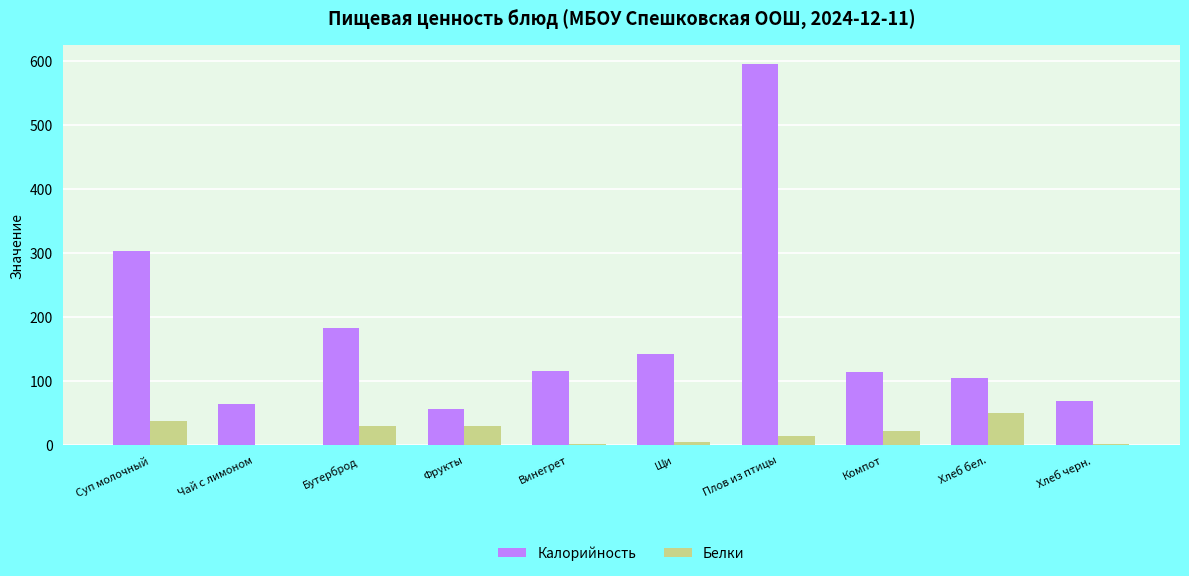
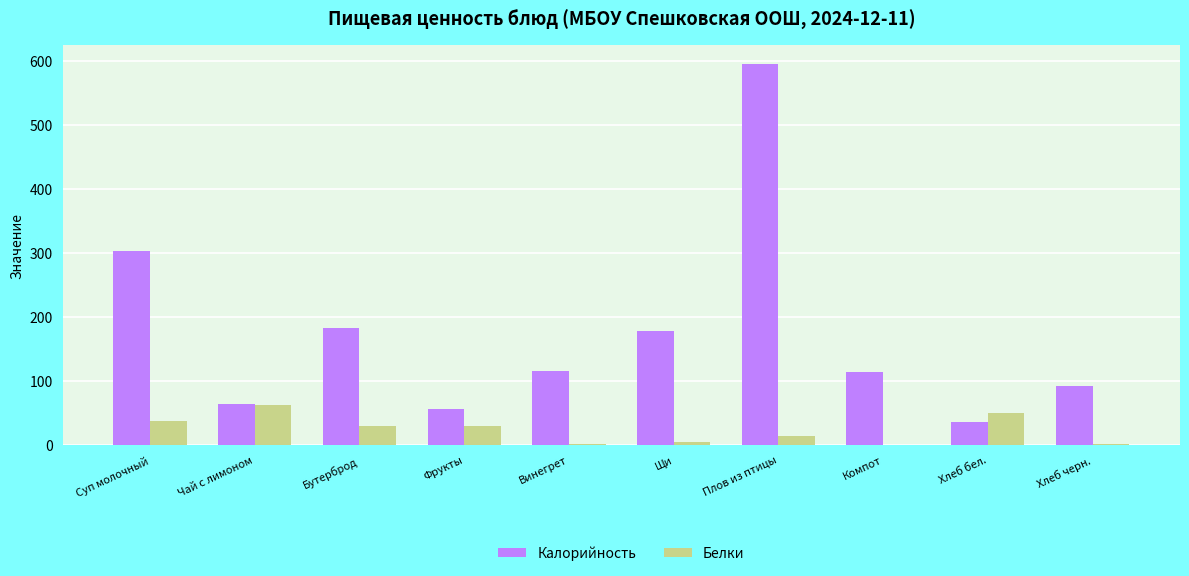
Белки, Чай с лимоном: 0 -> 60
Калорийность, Щи: 140 -> 180
Белки, Компот: 20 -> 0
Калорийность, Хлеб бел.: 100 -> 40
Калорийность, Хлеб черн.: 70 -> 90
